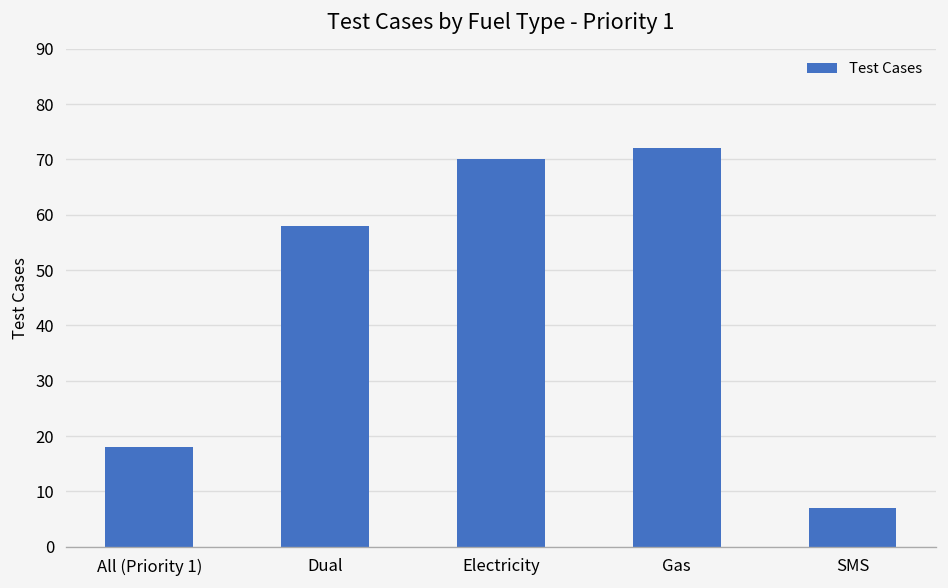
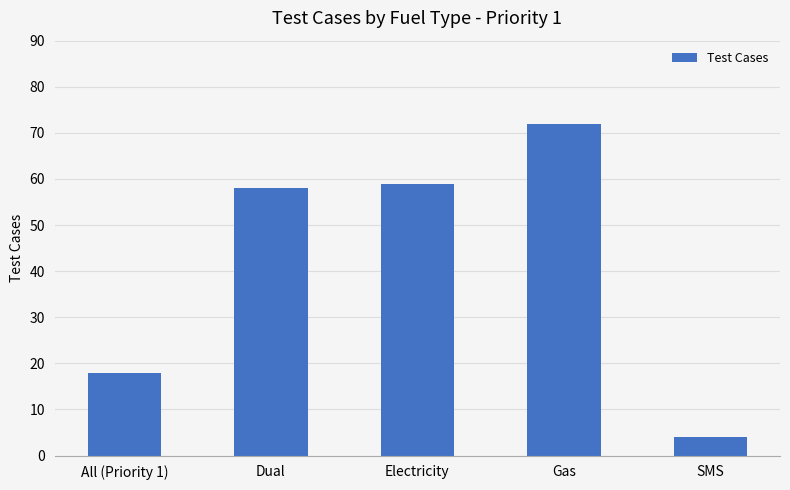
Electricity: 70 -> 59
SMS: 7 -> 4
